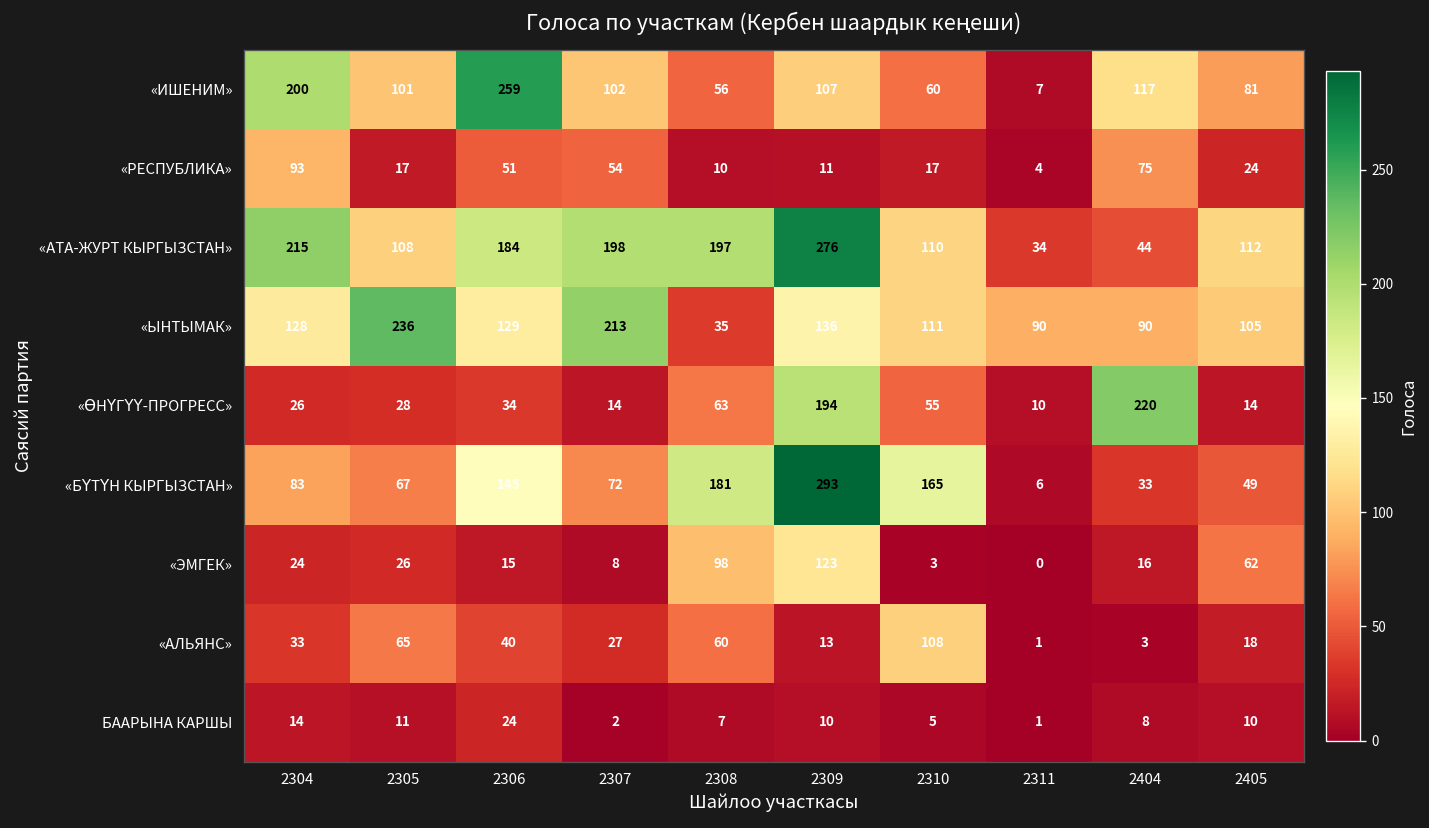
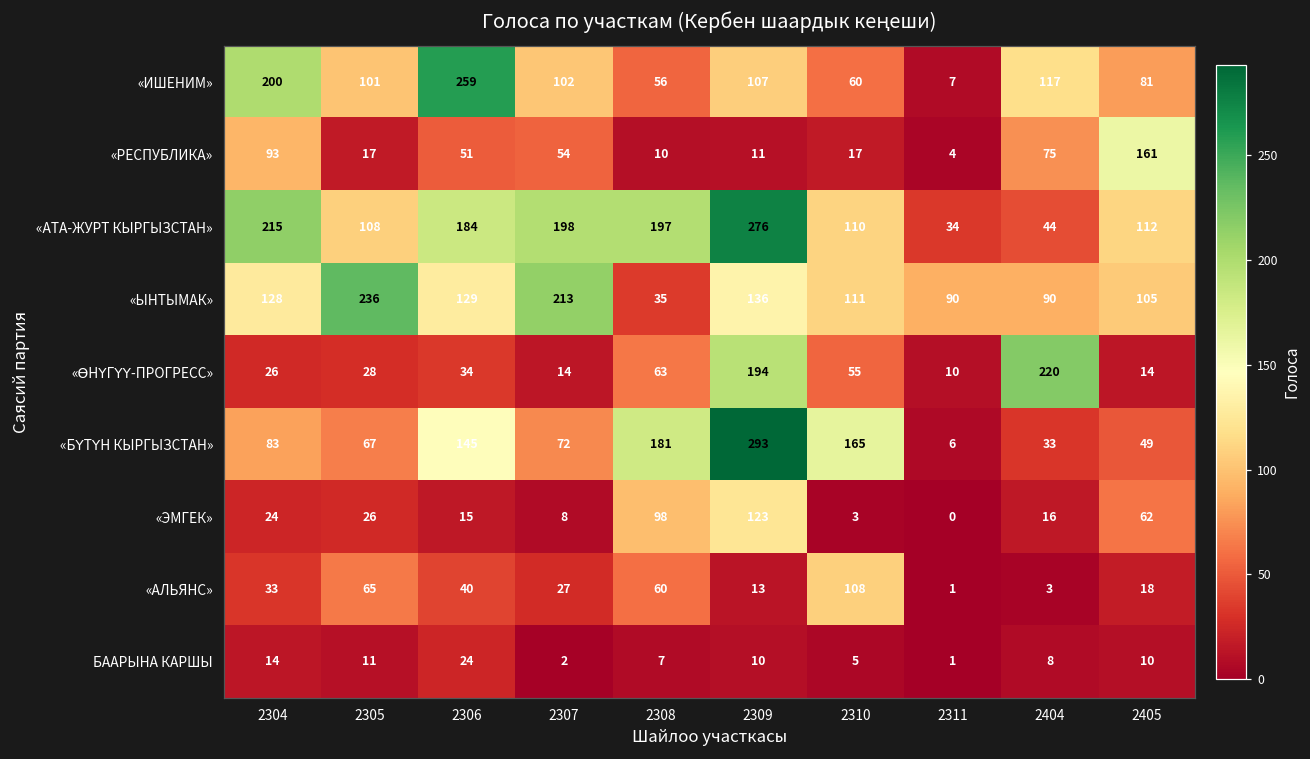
«РЕСПУБЛИКА», 2405: 24 -> 161
